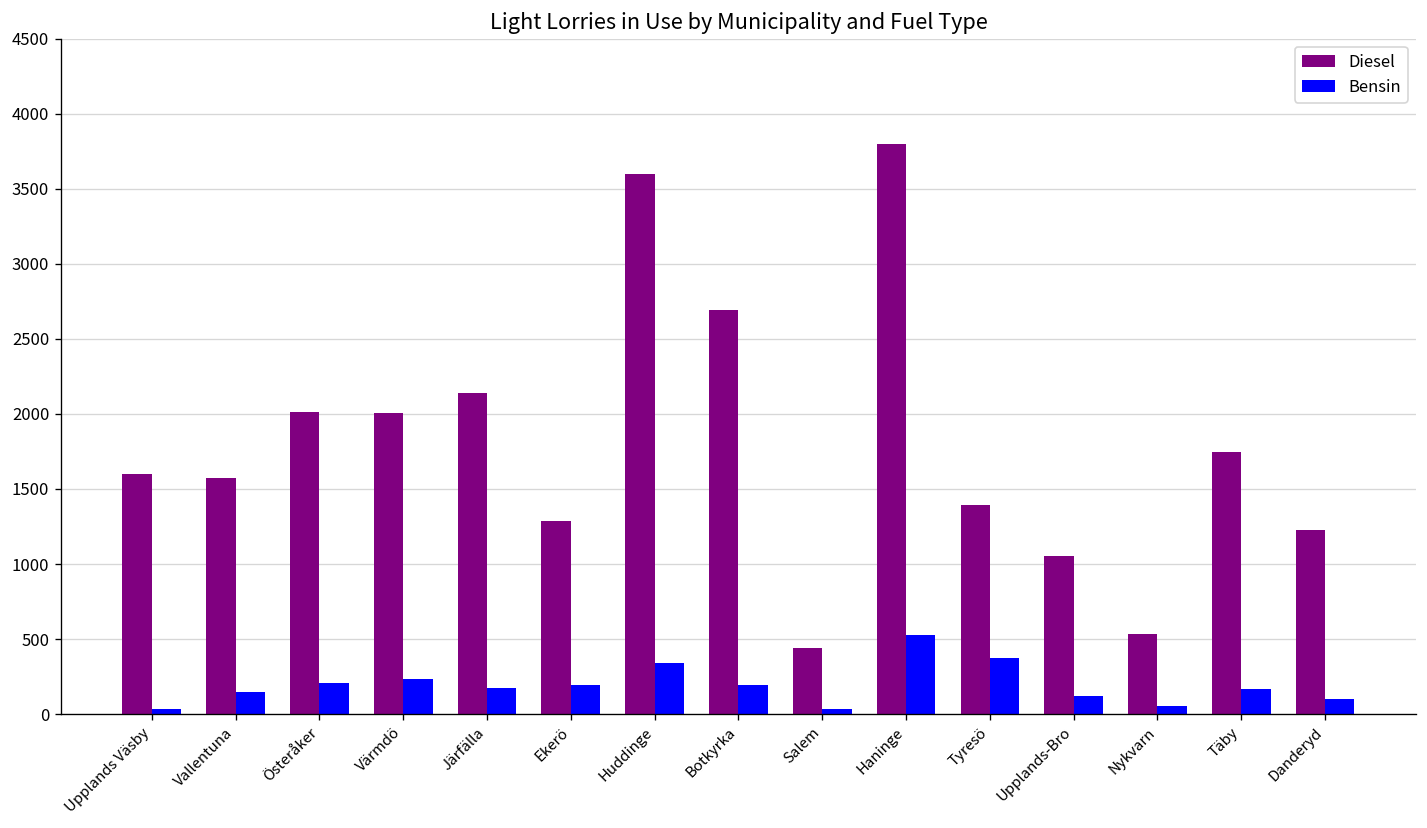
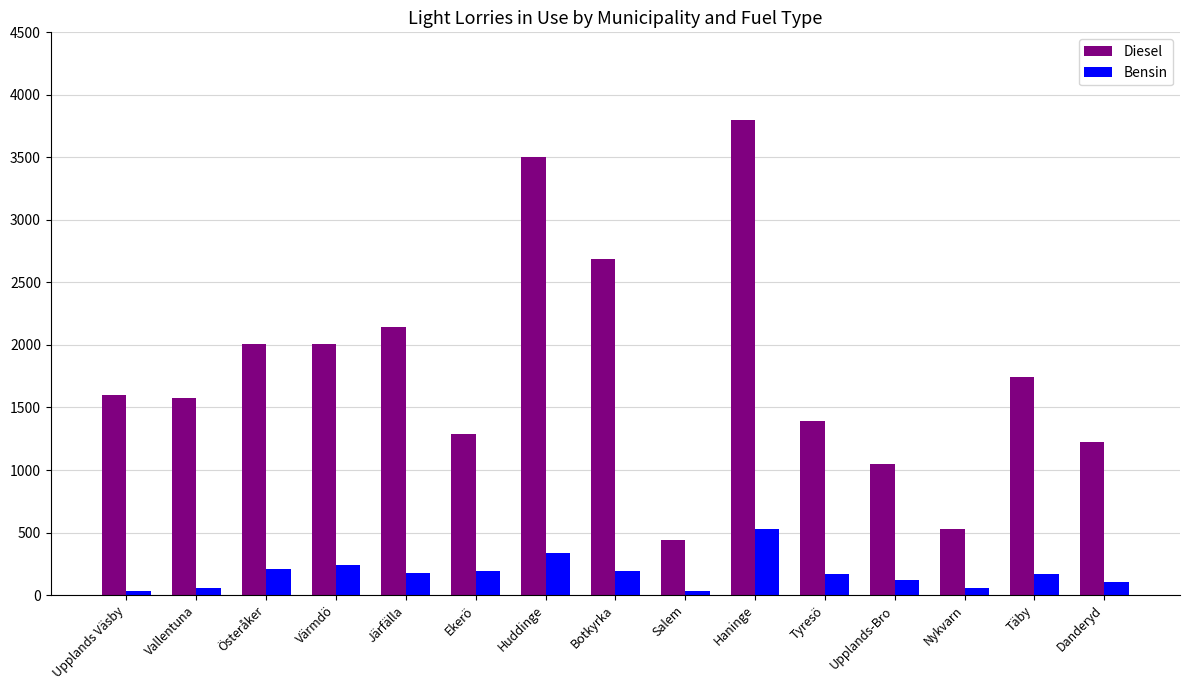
Bensin, Vallentuna: 150 -> 60
Diesel, Huddinge: 3600 -> 3500
Bensin, Tyresö: 370 -> 170
